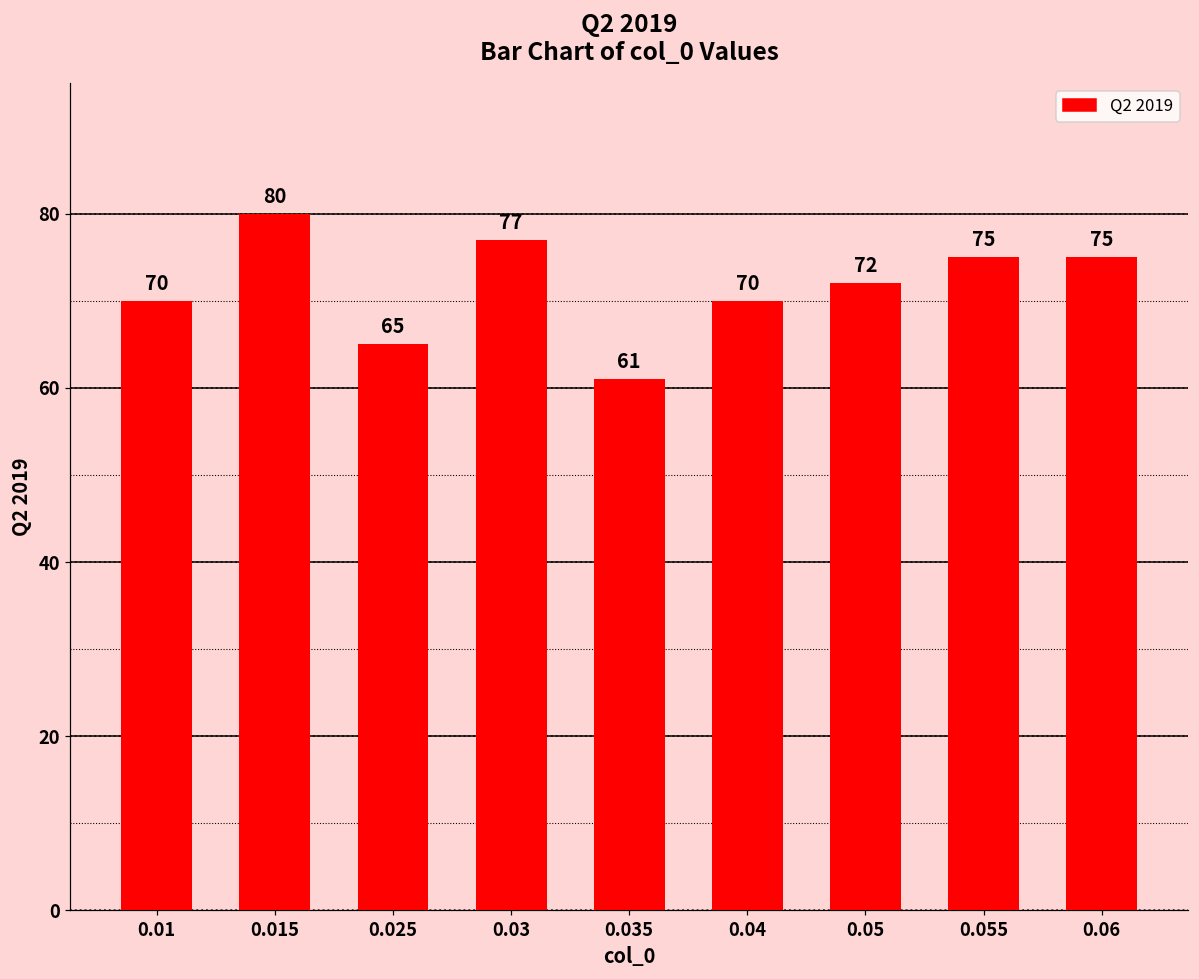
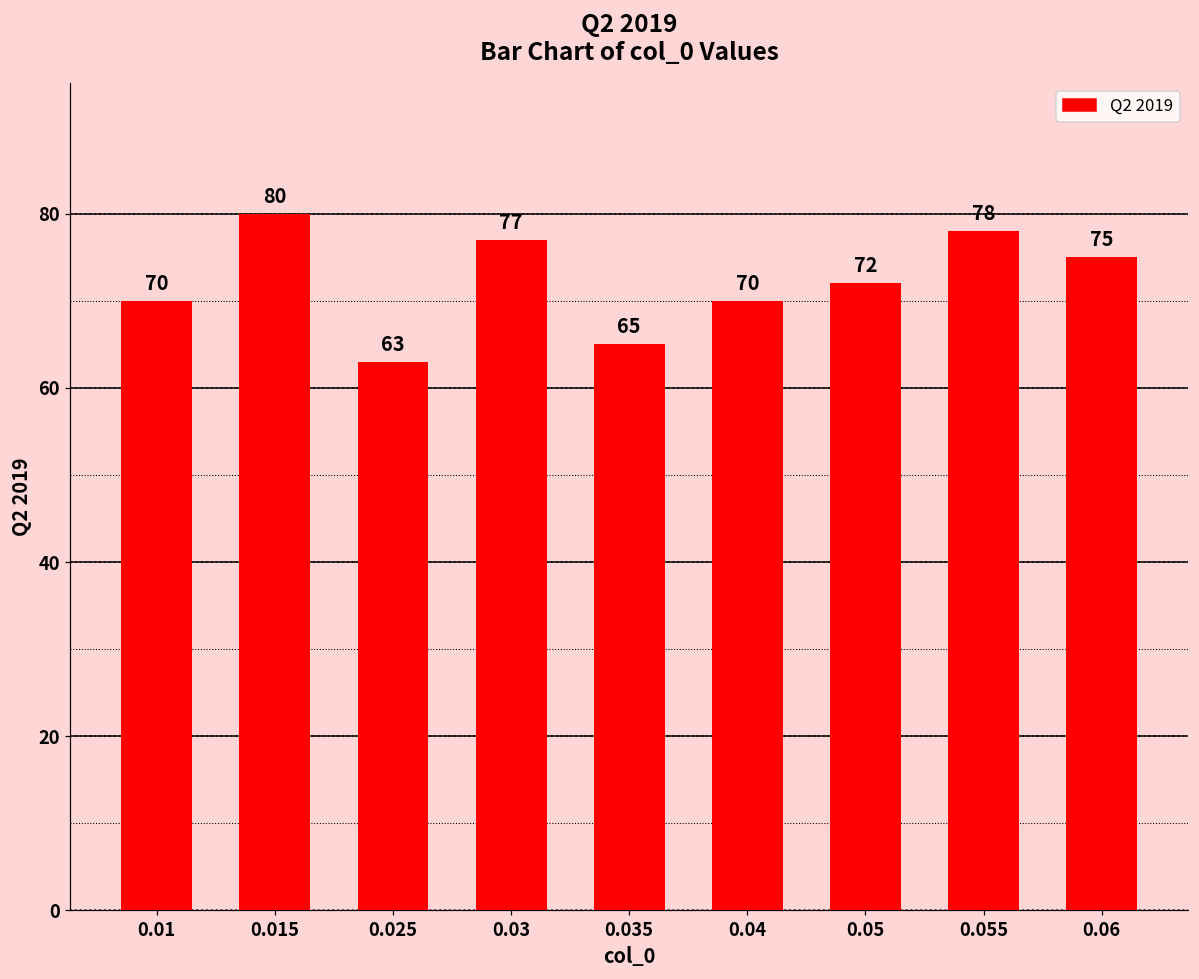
0.025: 65 -> 63
0.035: 61 -> 65
0.055: 75 -> 78
